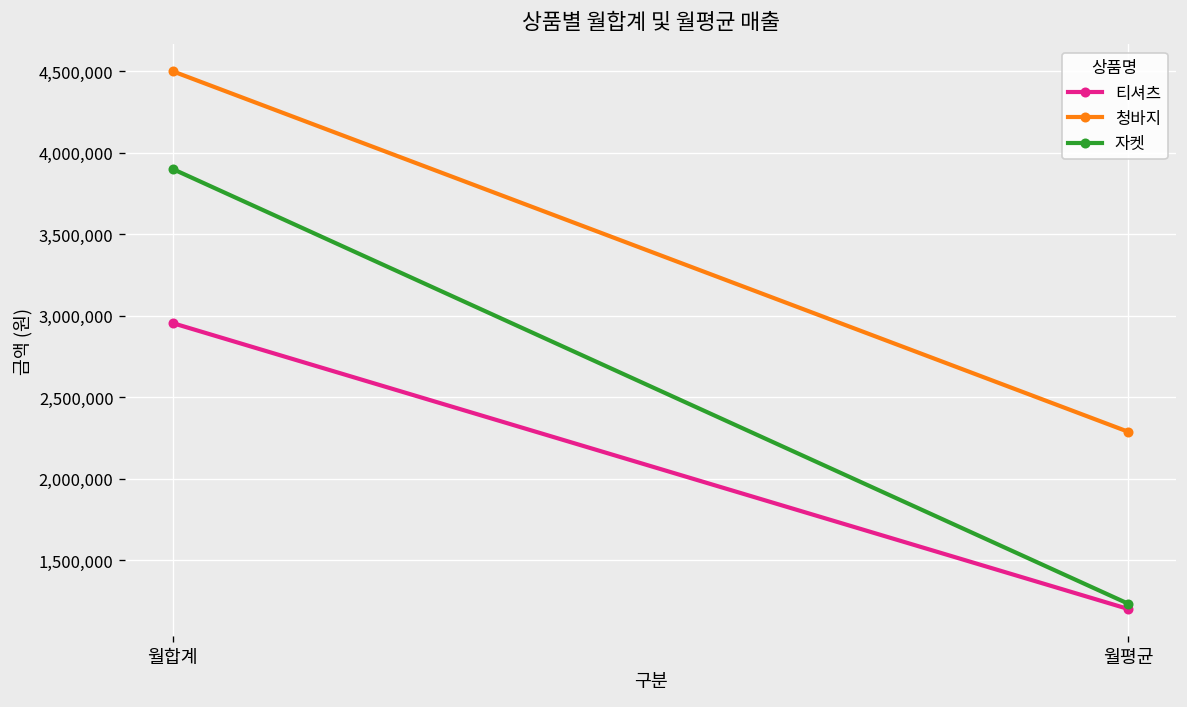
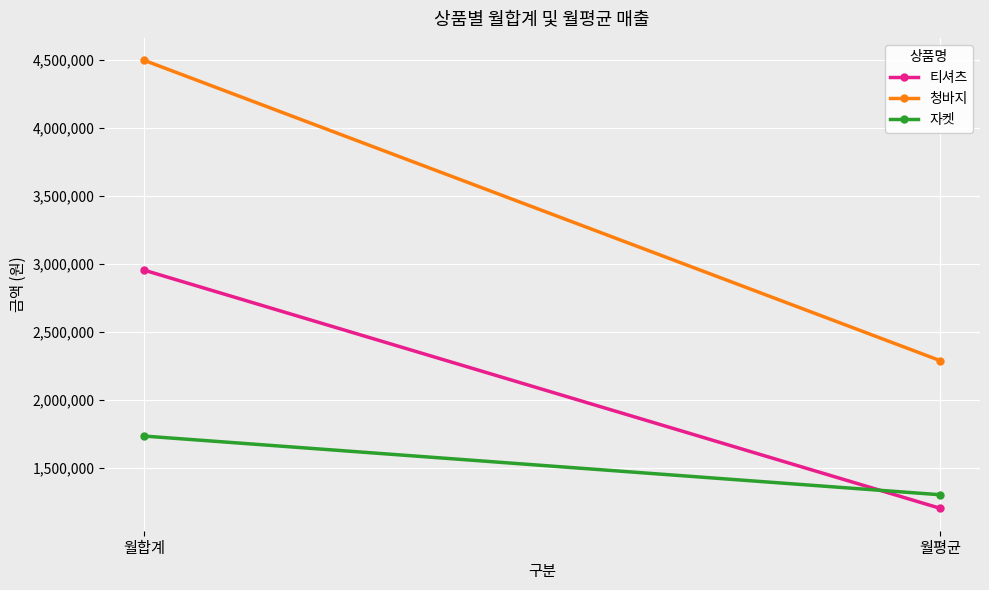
자켓, 월합계: 3,900,000 -> 1,730,000
자켓, 월평균: 1,230,000 -> 1,300,000
